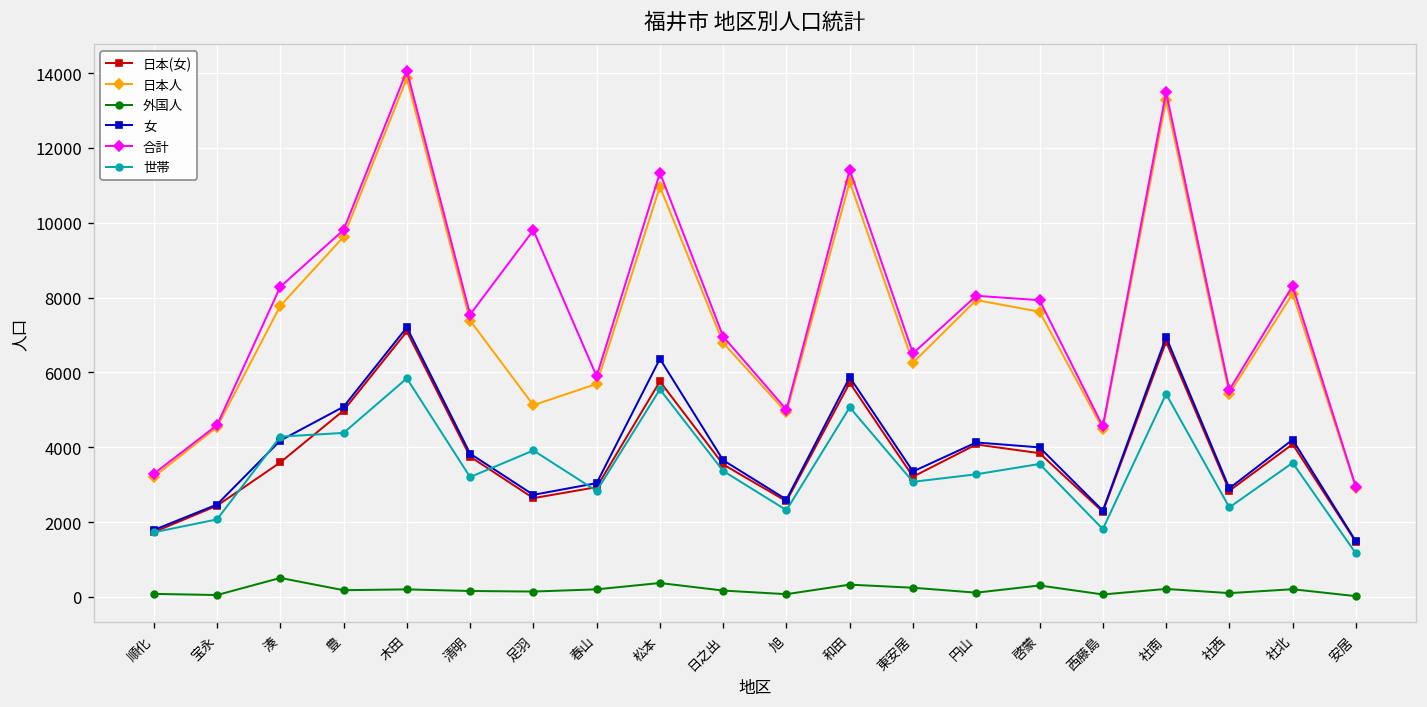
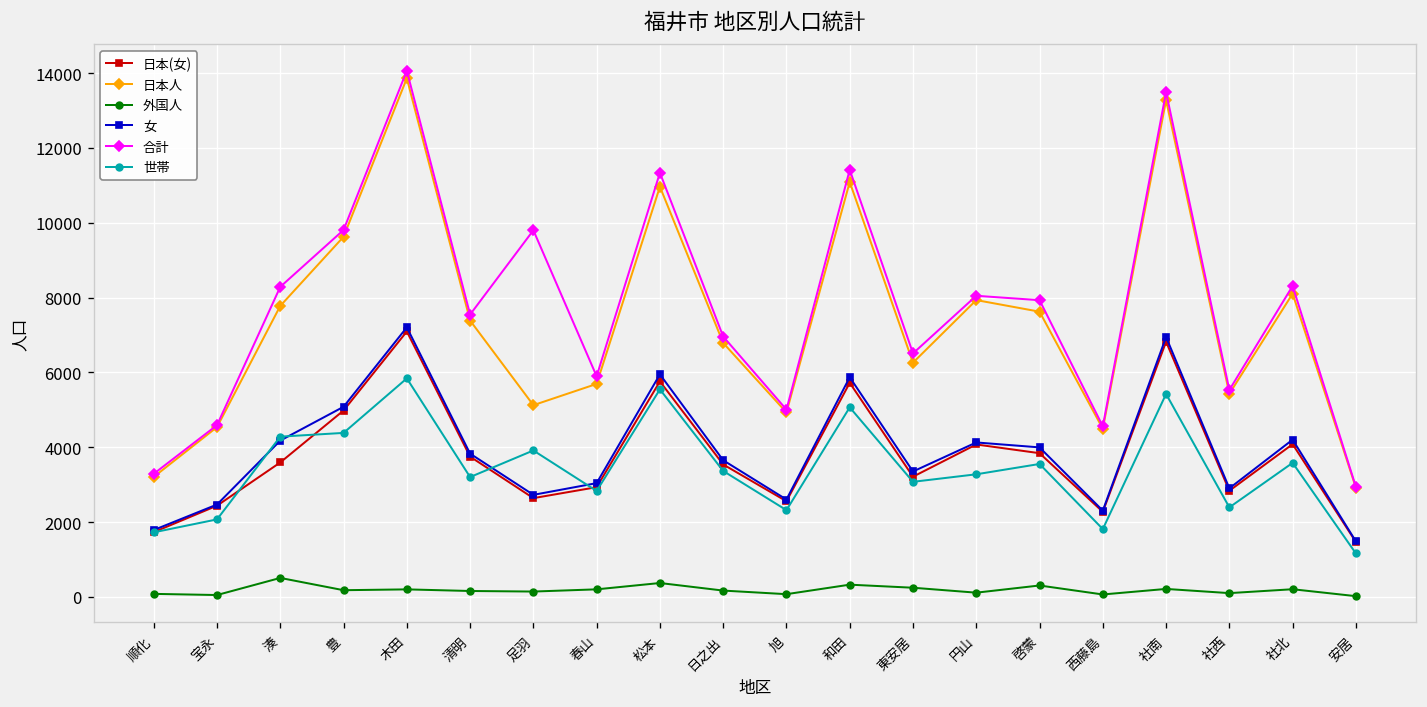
女, 松本: 6400 -> 5900
